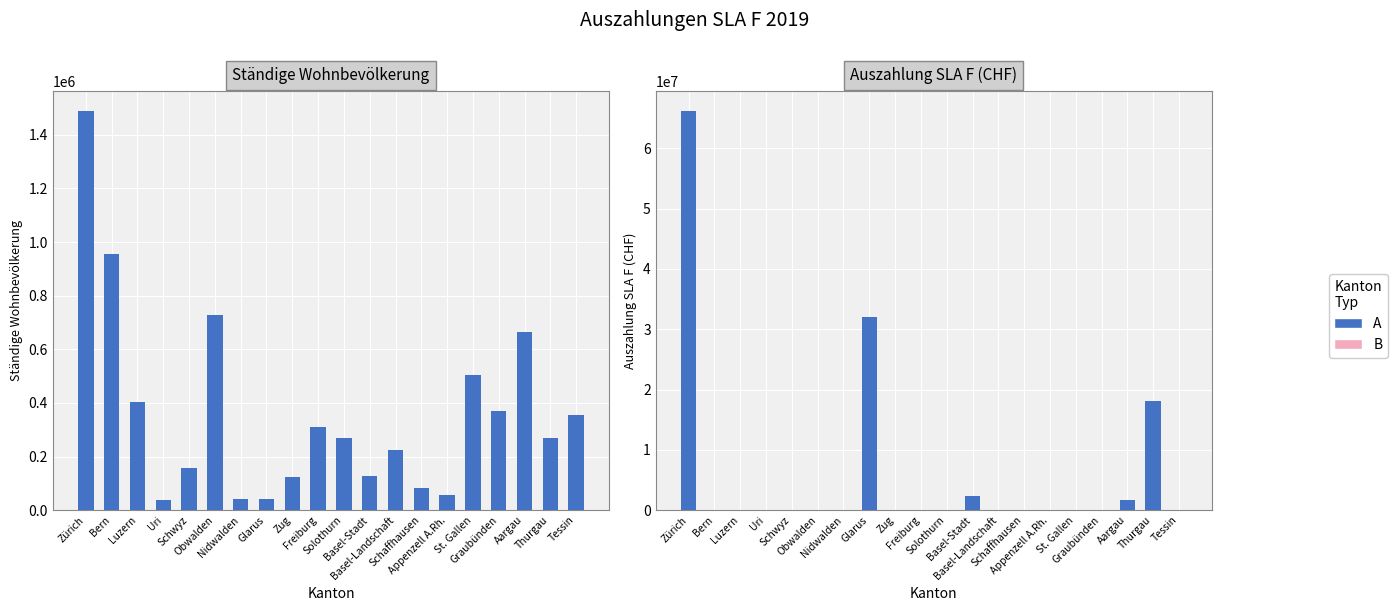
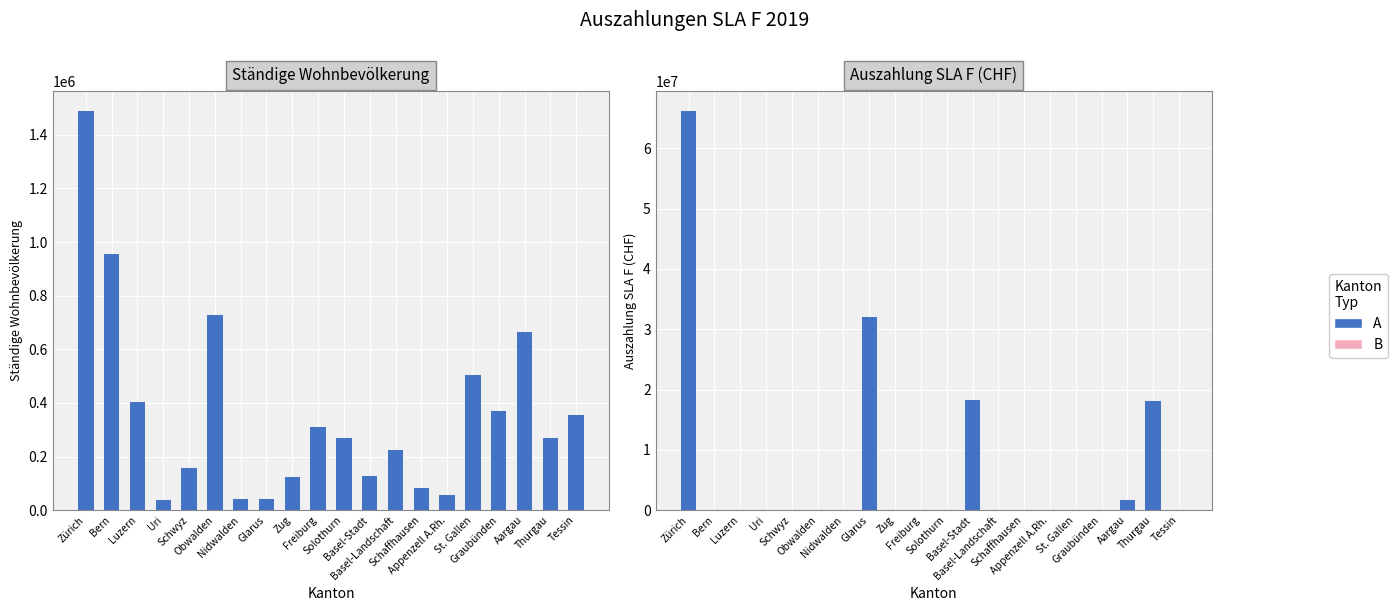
Auszahlung SLA F (CHF), Basel-Stadt: 2000000 -> 18000000
